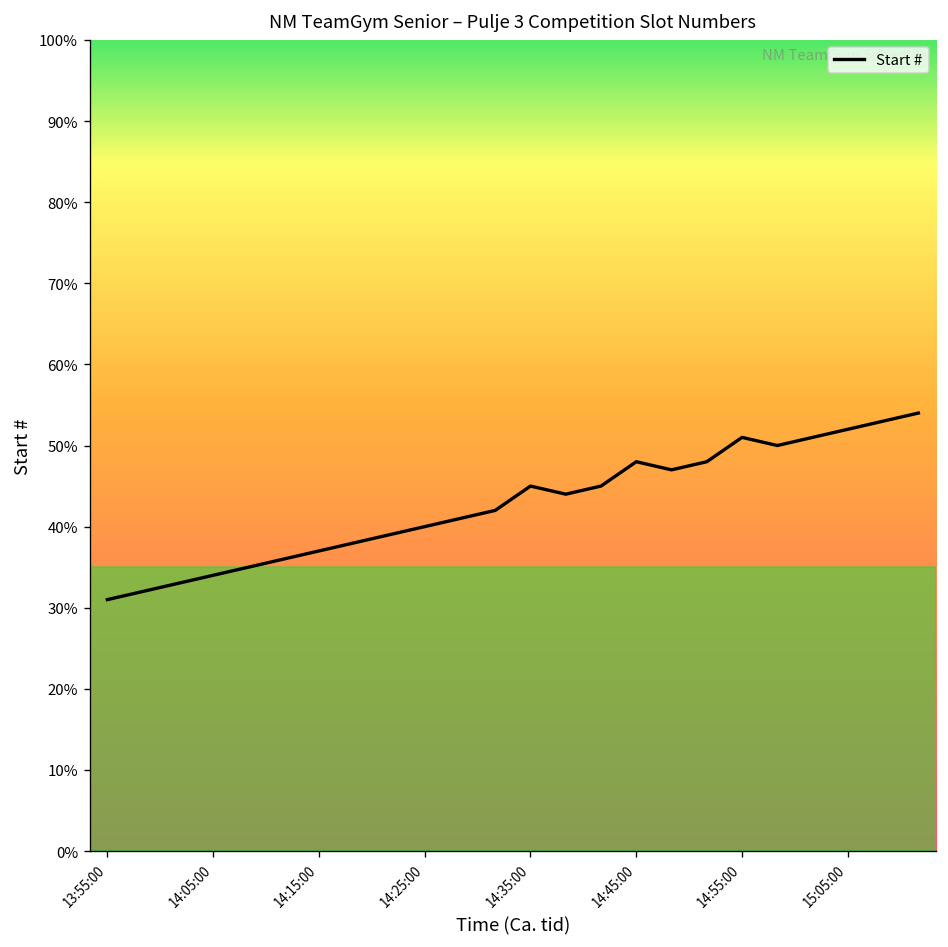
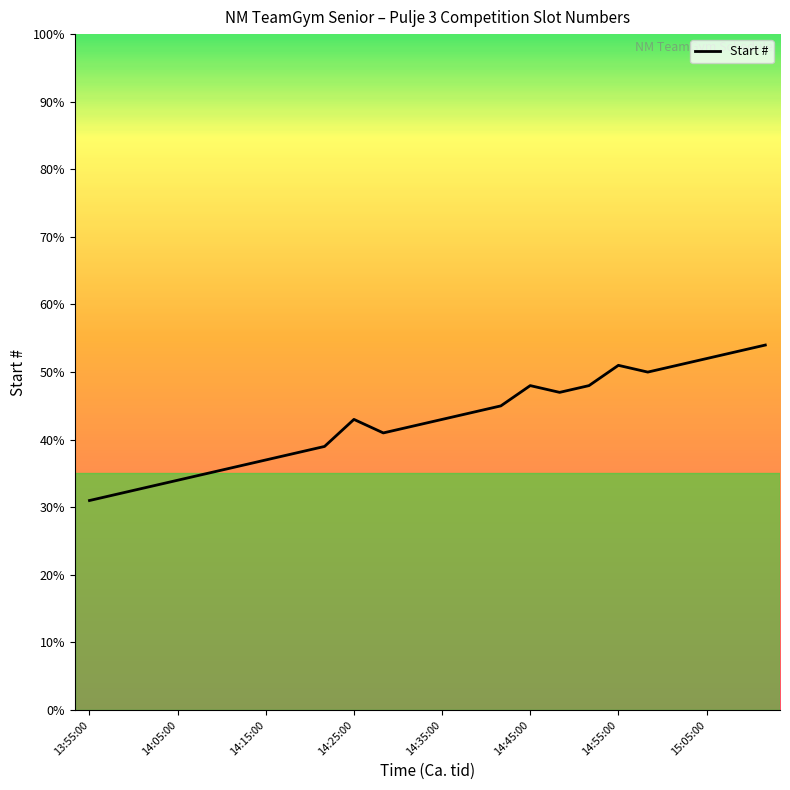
14:25:00: 40% -> 43%
14:35:00: 45% -> 43%
